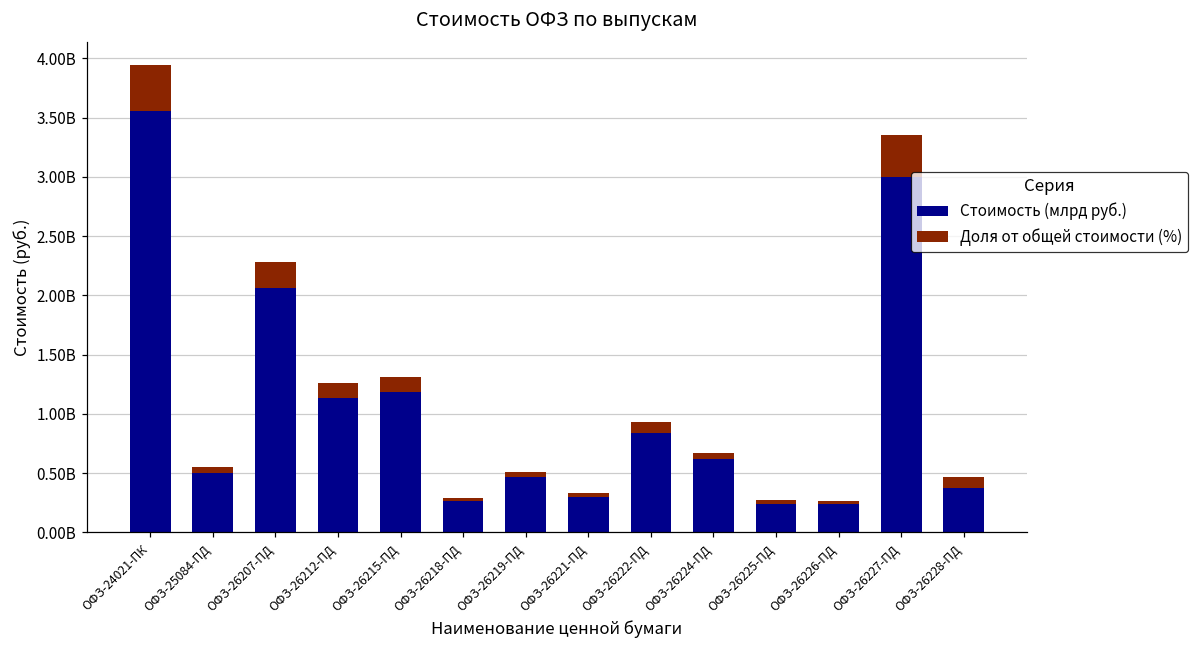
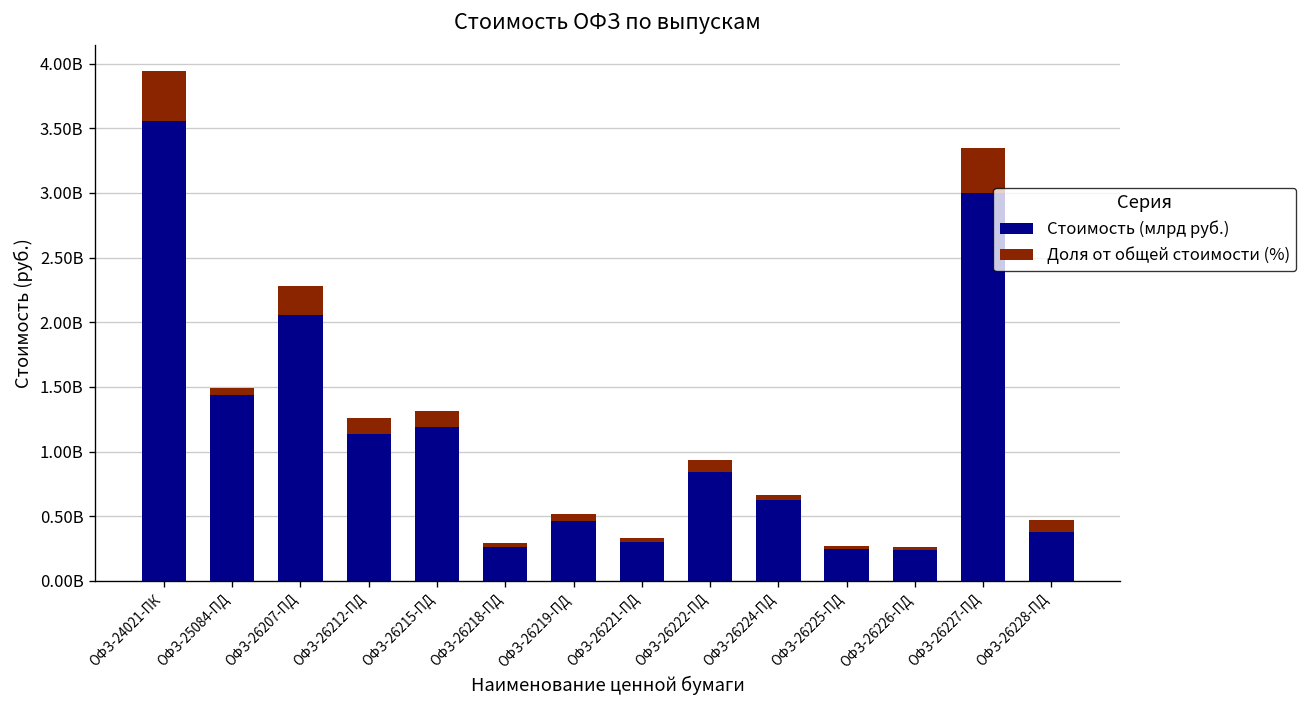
Стоимость (млрд руб.), ОФЗ-25084-ПД: 500000000 -> 1440000000
